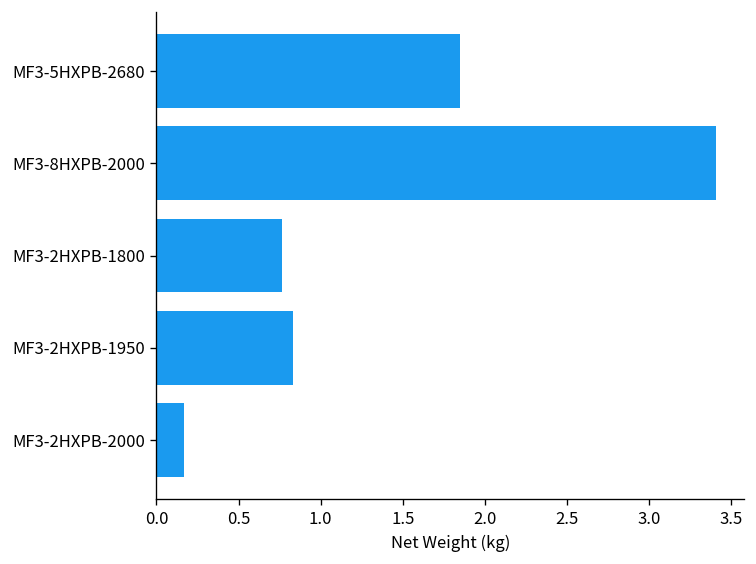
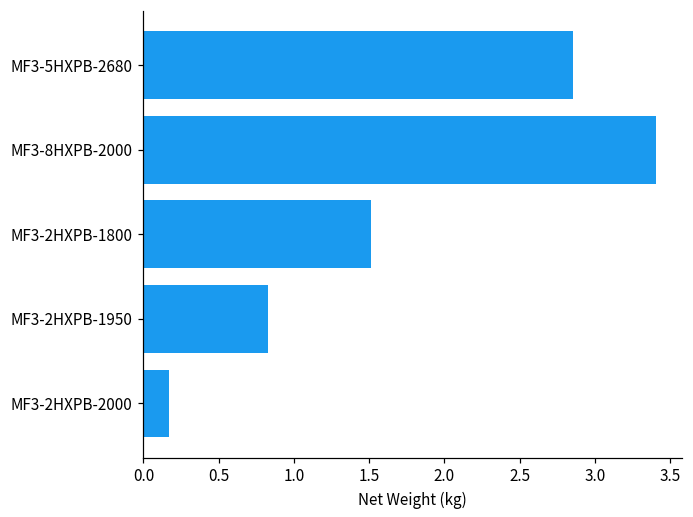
MF3-5HXPB-2680: 1.85 -> 2.85
MF3-2HXPB-1800: 0.77 -> 1.51
